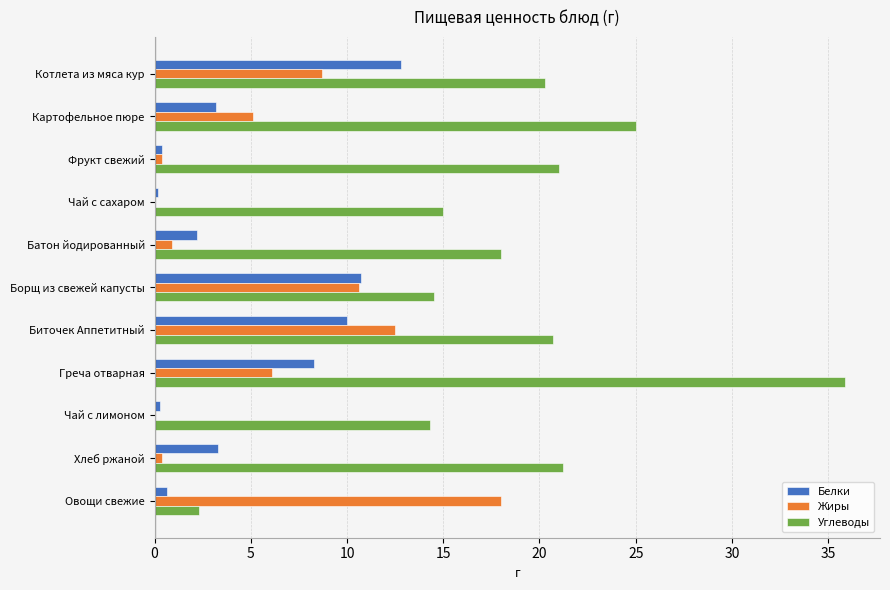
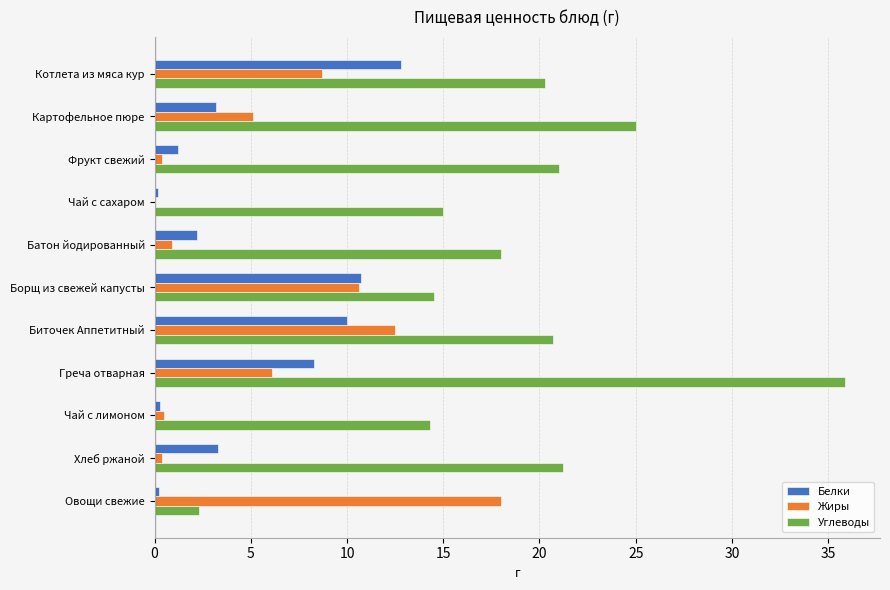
Белки, Фрукт свежий: 0.4 -> 1.2
Жиры, Чай с лимоном: 0.0 -> 0.5
Белки, Овощи свежие: 0.7 -> 0.2
